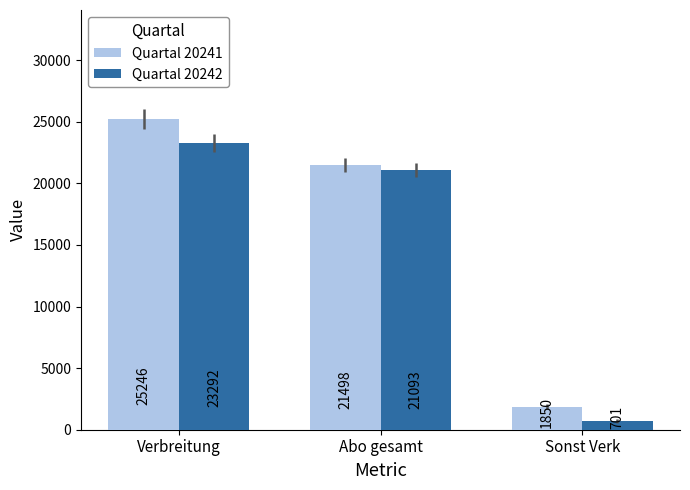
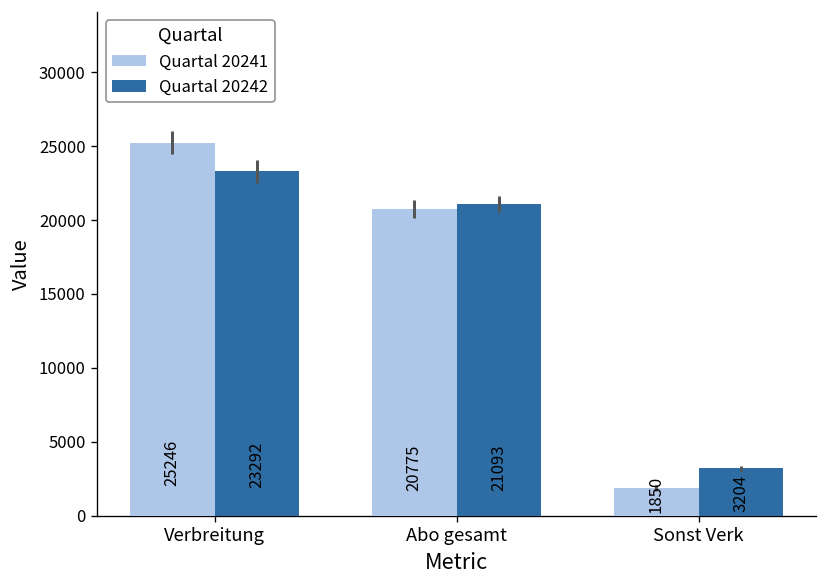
Quartal 20241, Abo gesamt: 21498 -> 20775
Quartal 20242, Sonst Verk: 701 -> 3204
